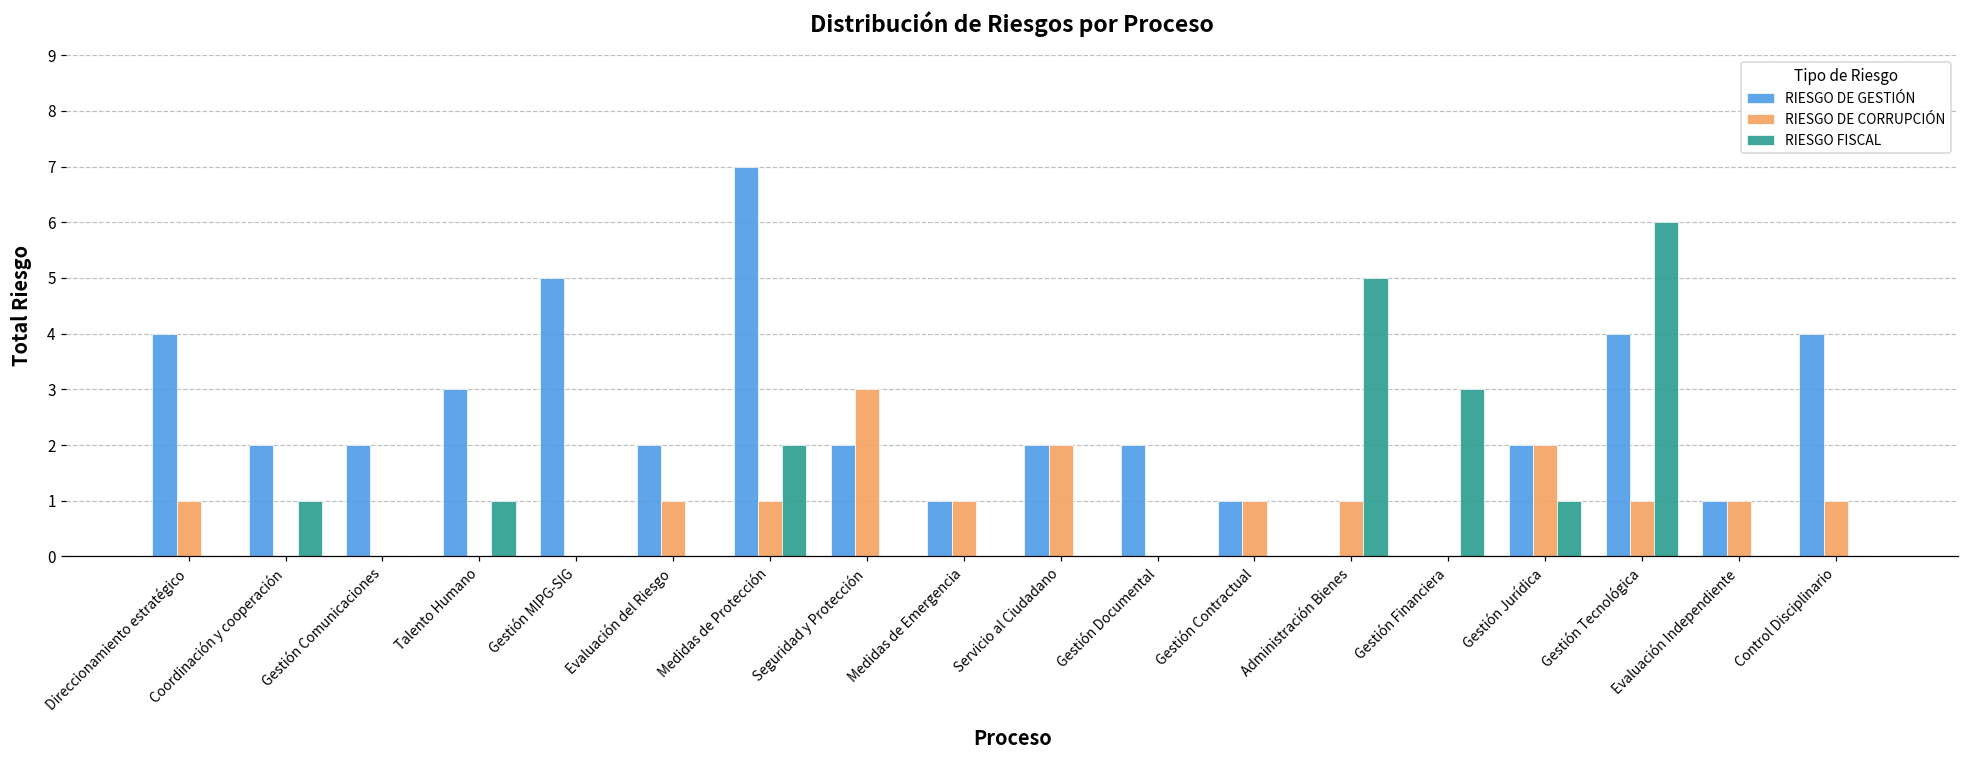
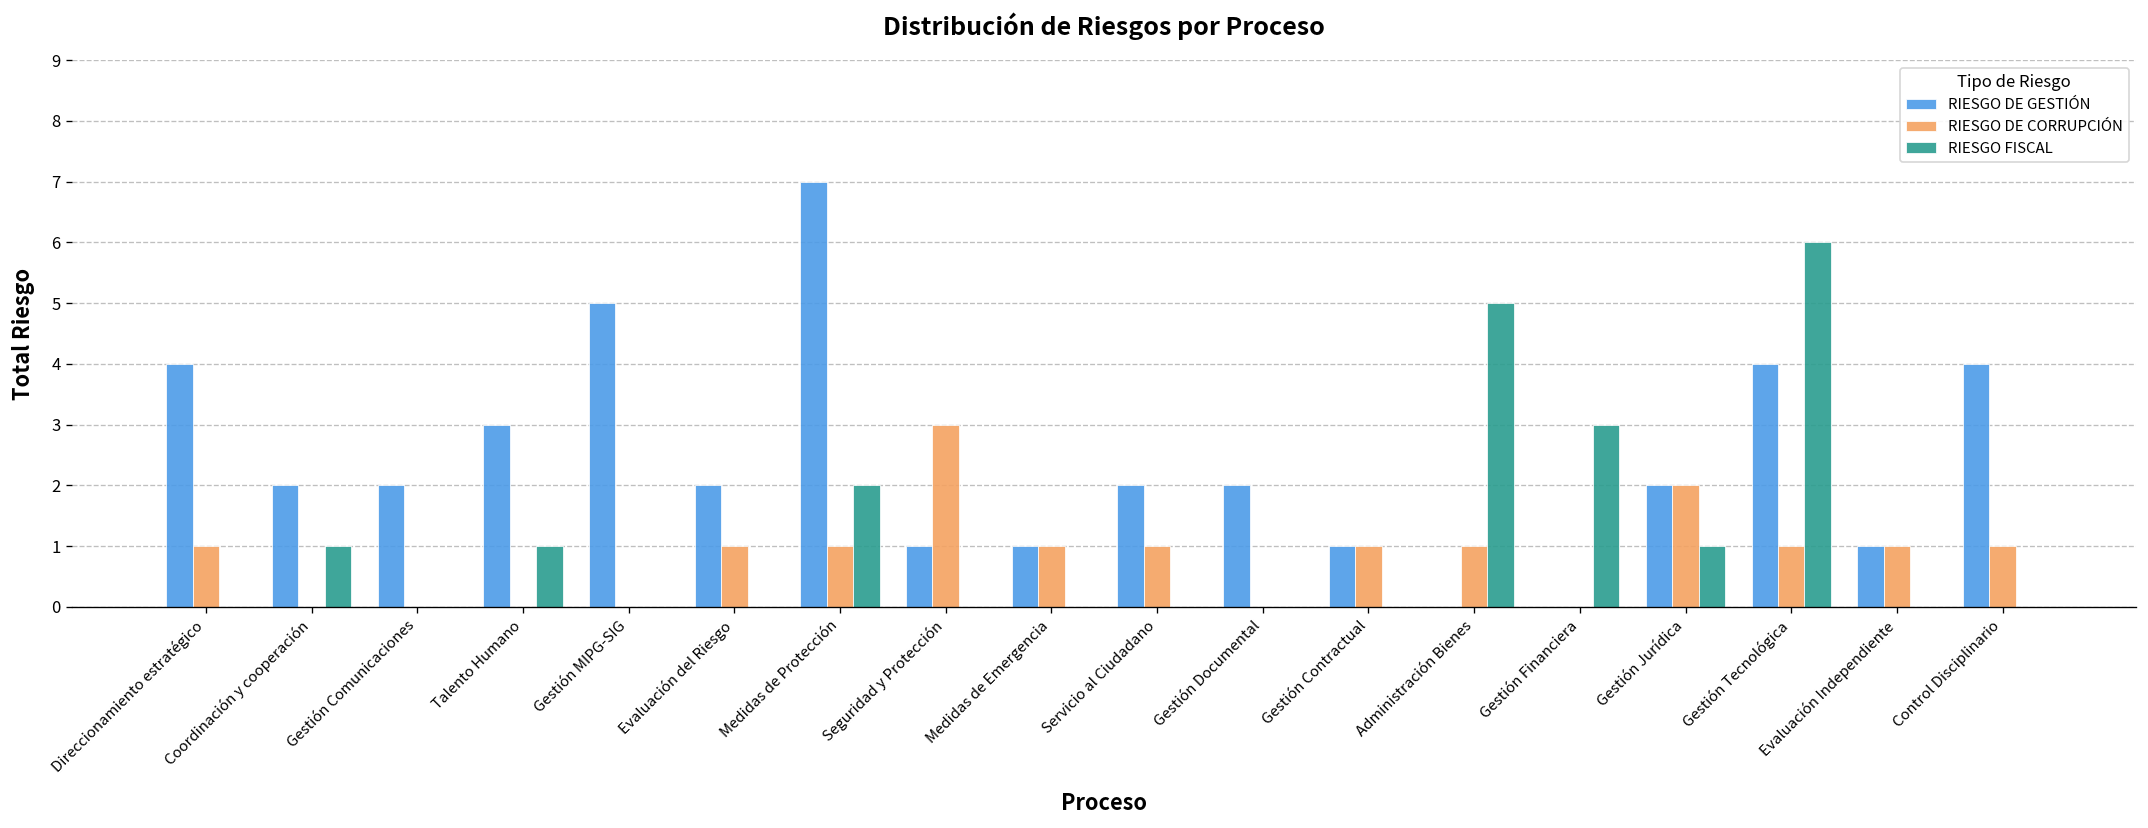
RIESGO DE GESTIÓN, Seguridad y Protección: 2 -> 1
RIESGO DE CORRUPCIÓN, Servicio al Ciudadano: 2 -> 1
